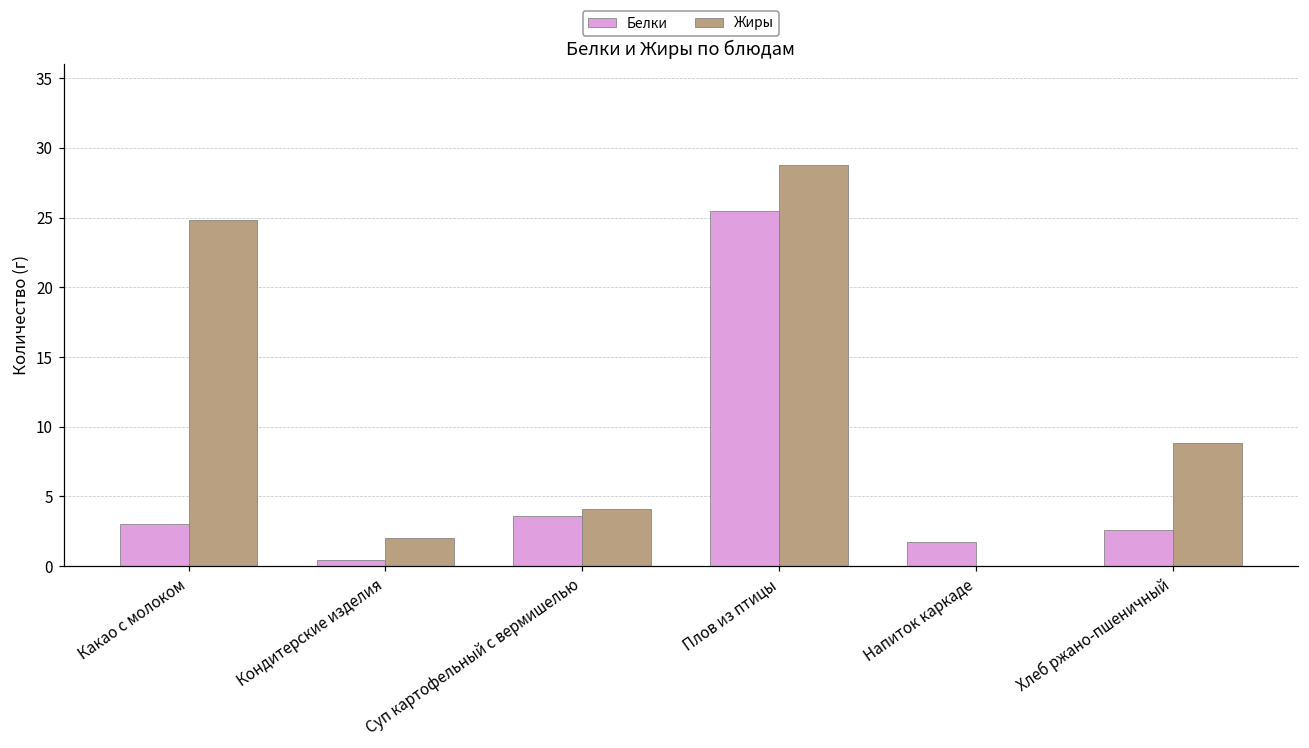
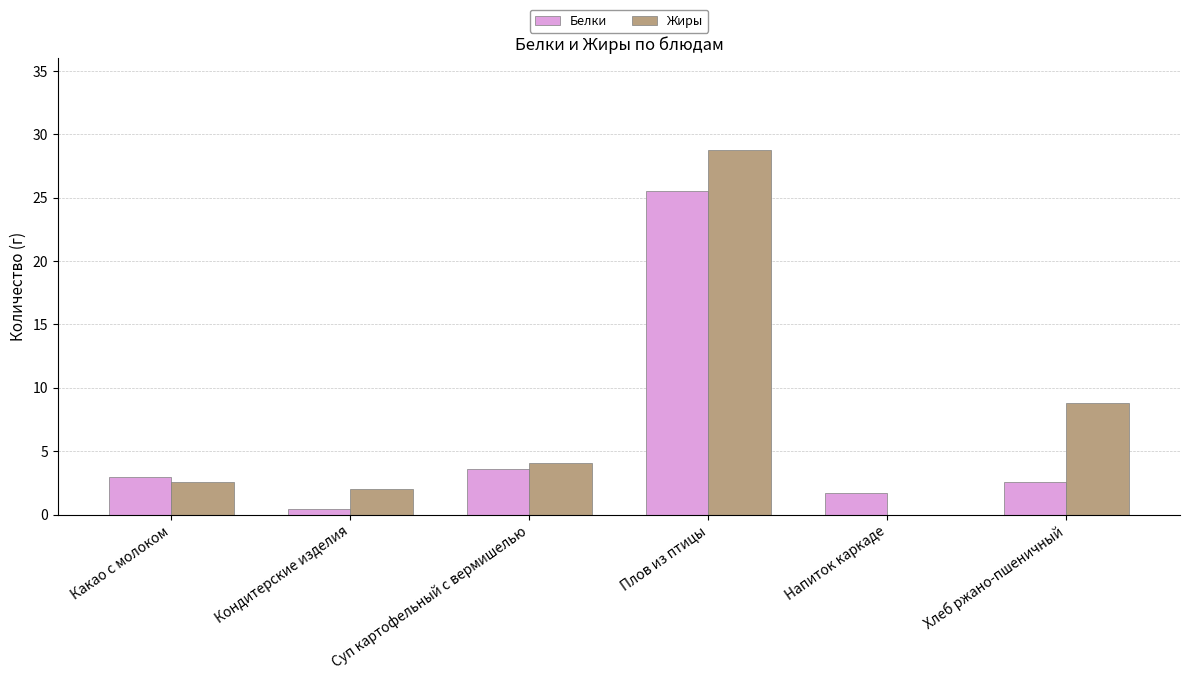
Жиры, Какао с молоком: 24.8 -> 2.6
